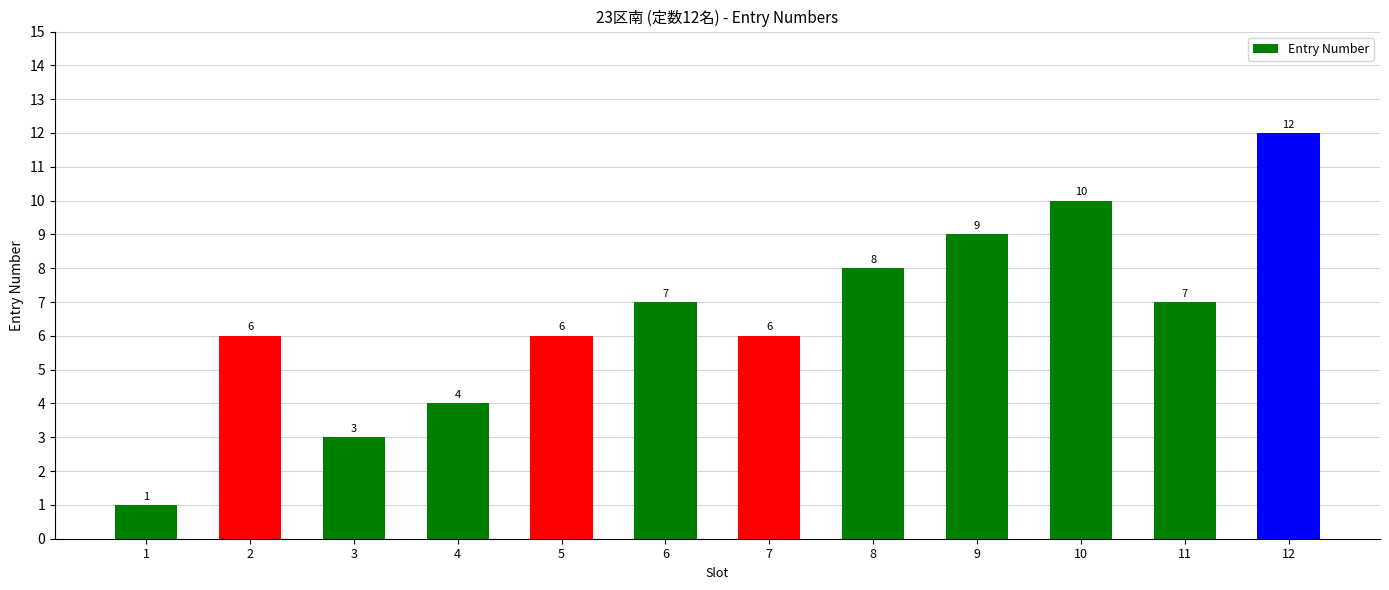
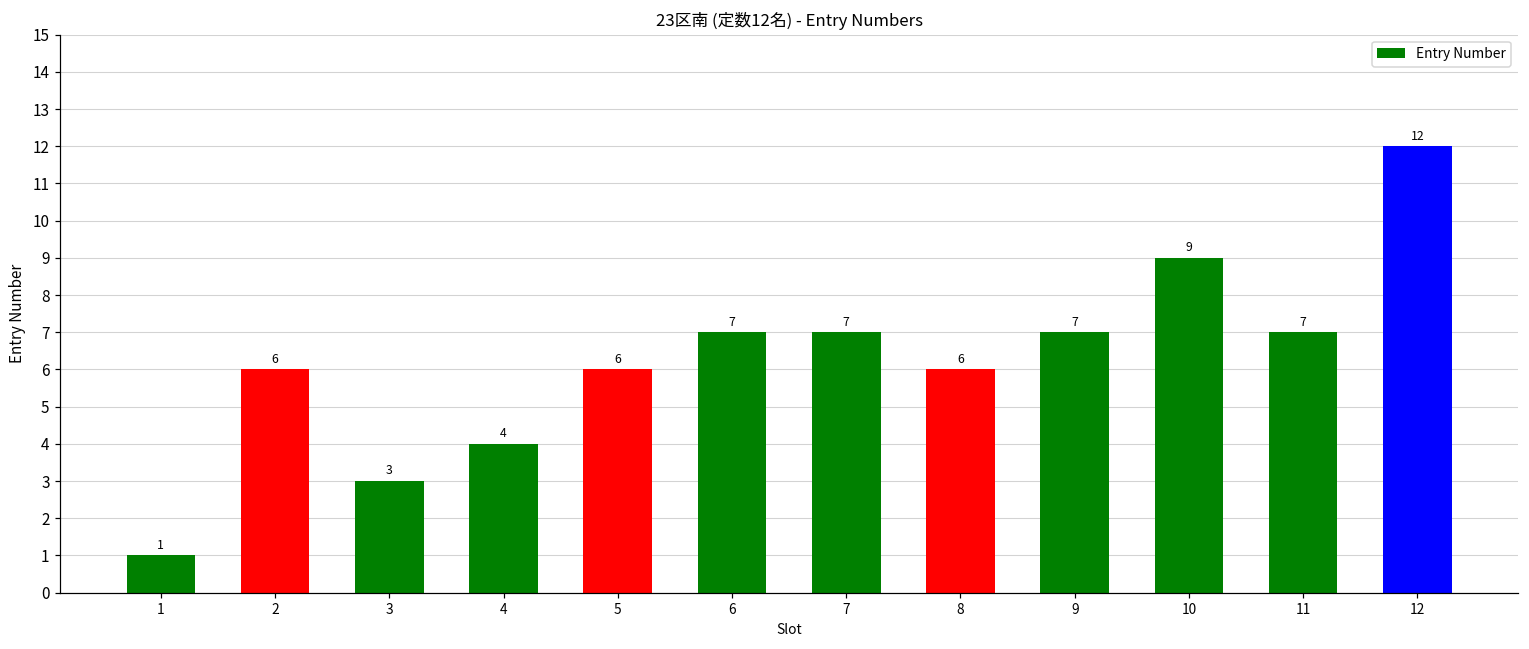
7: 6 -> 7
8: 8 -> 6
9: 9 -> 7
10: 10 -> 9
